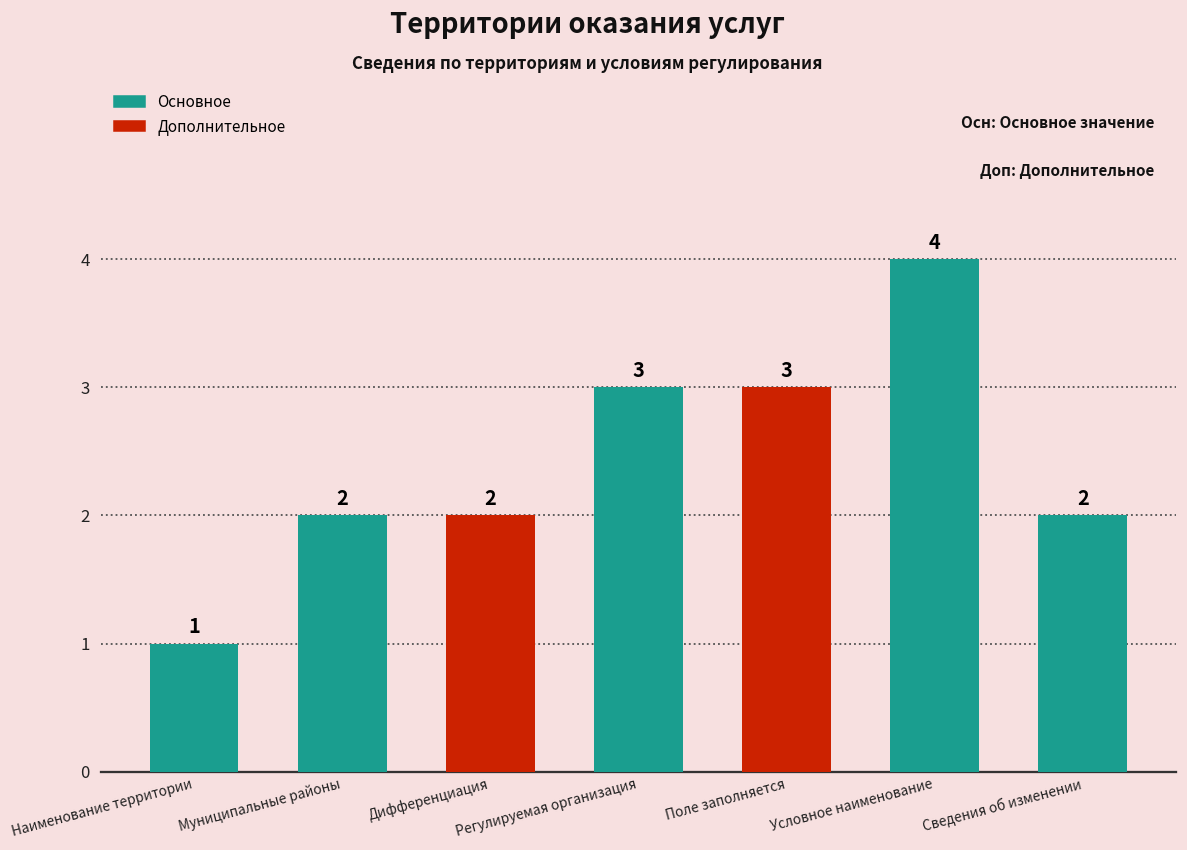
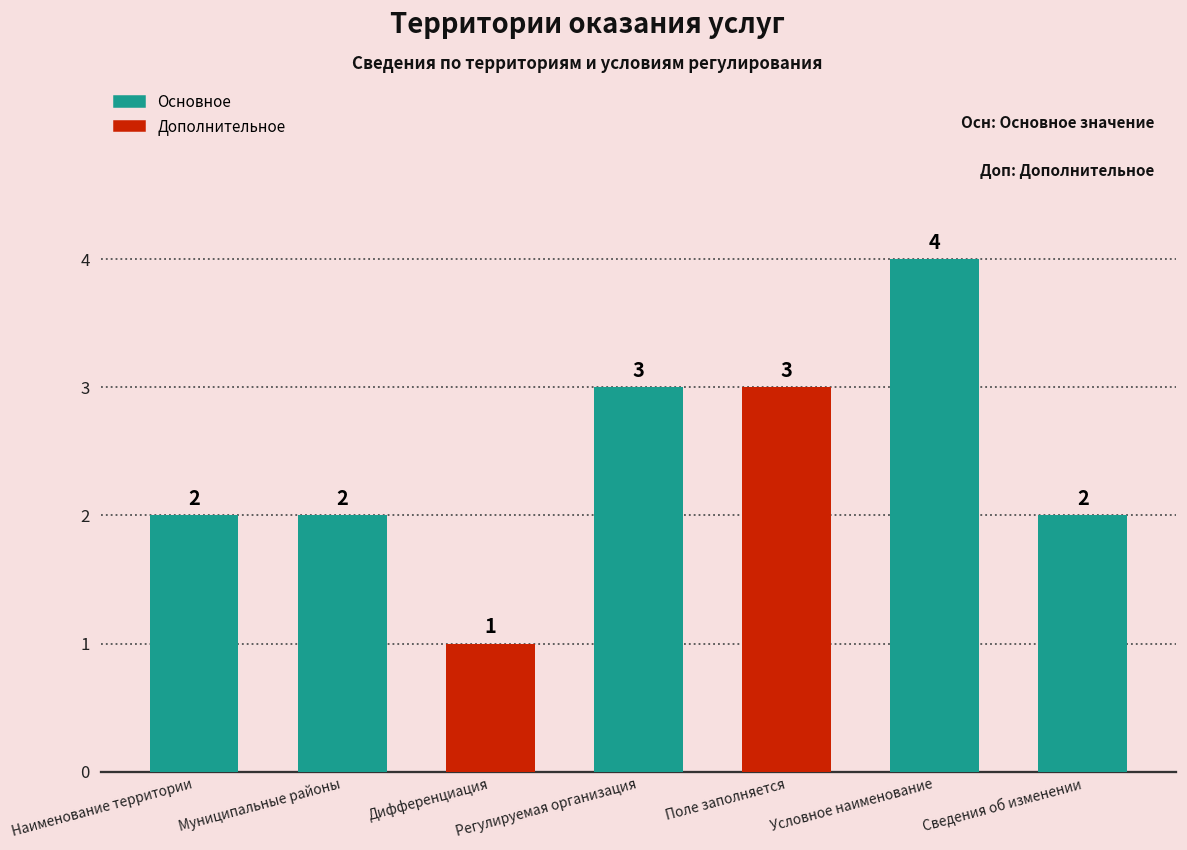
Наименование территории: 1 -> 2
Дифференциация: 2 -> 1
